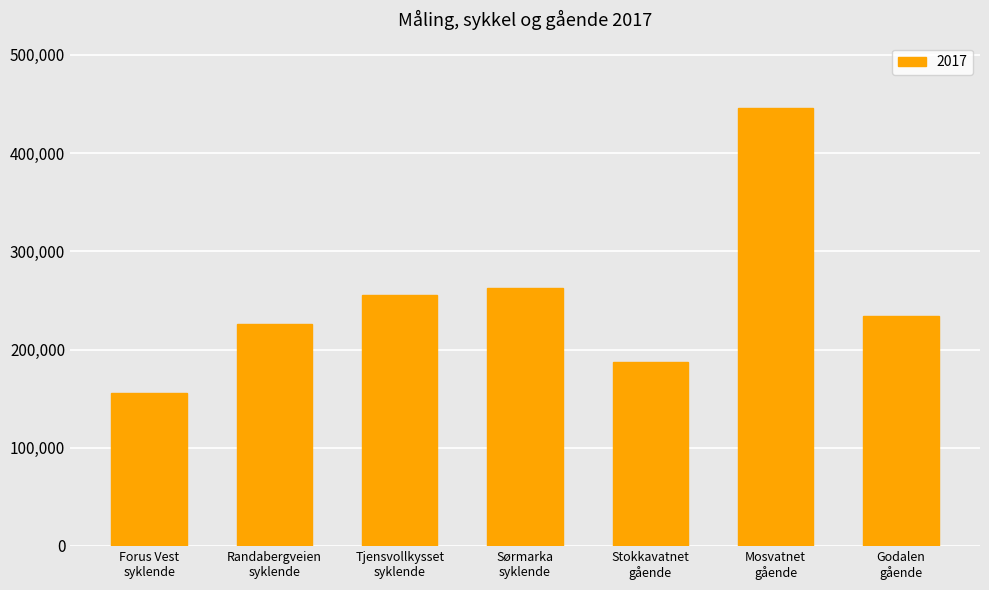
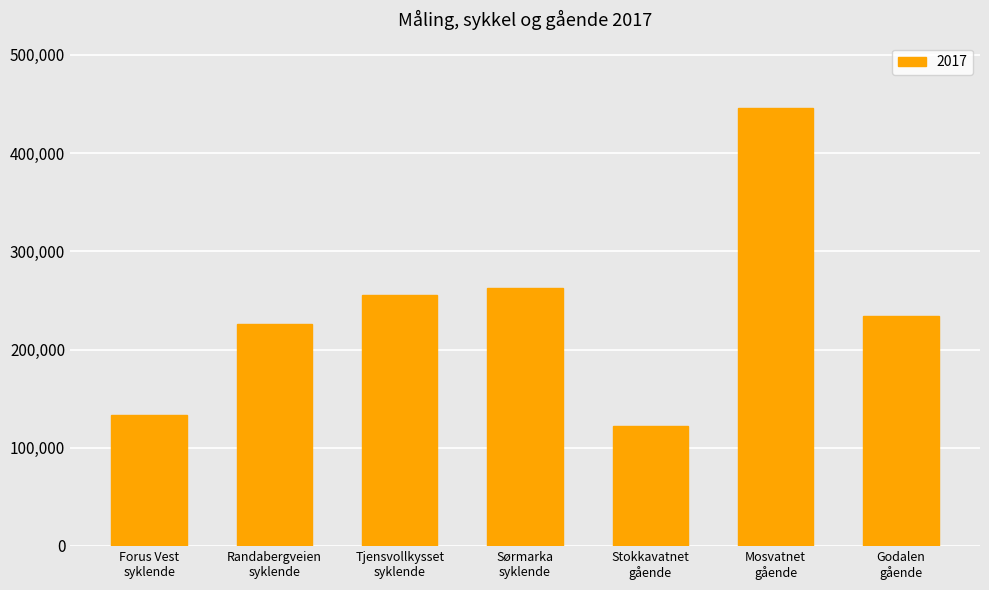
Forus Vest syklende: 160,000 -> 130,000
Stokkavatnet gående: 190,000 -> 120,000
